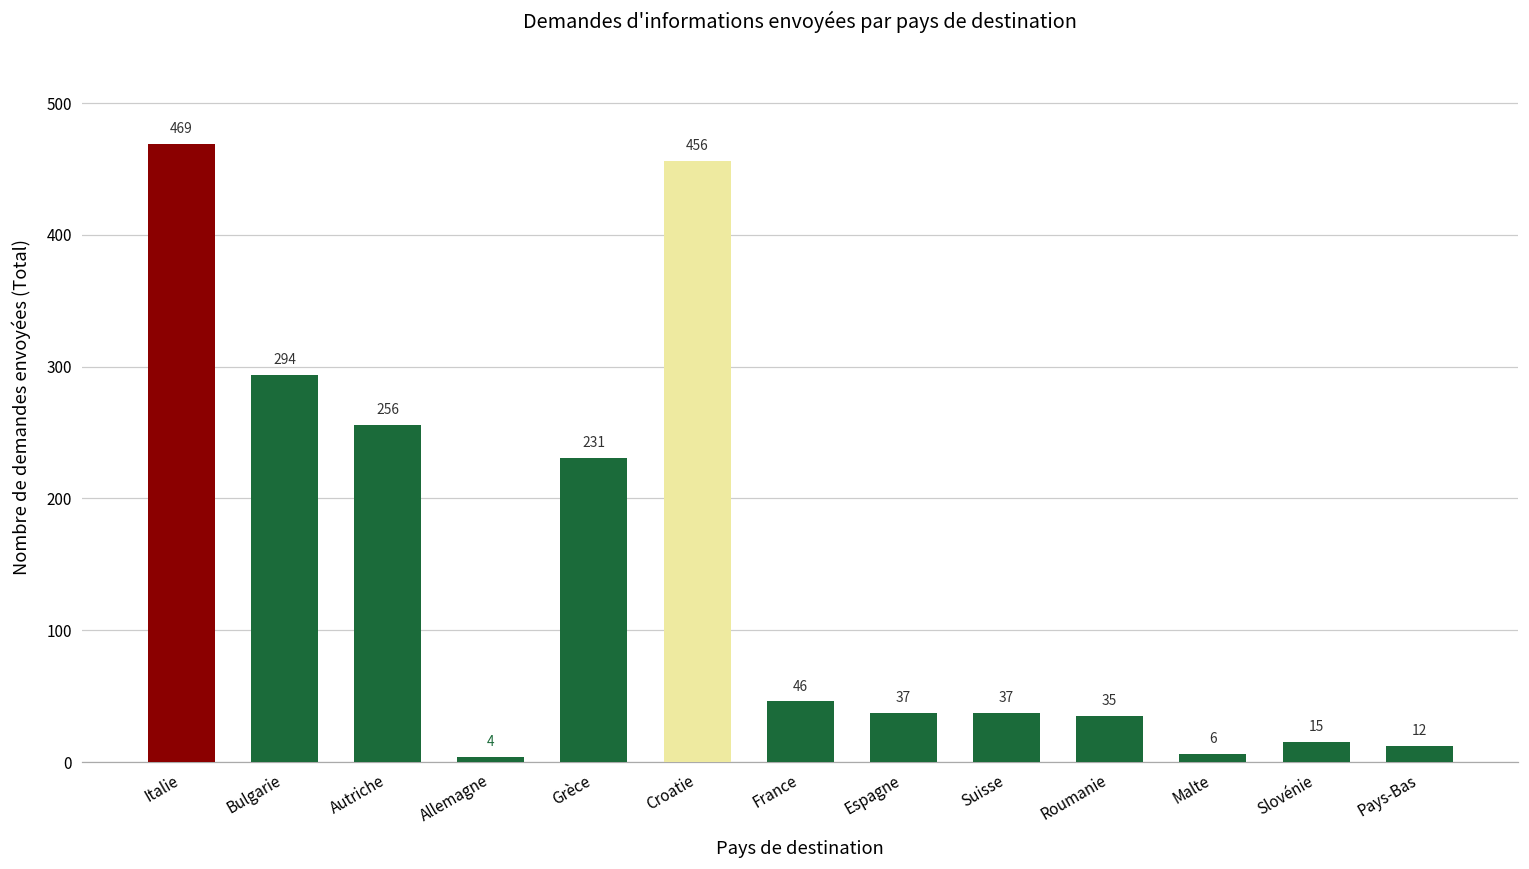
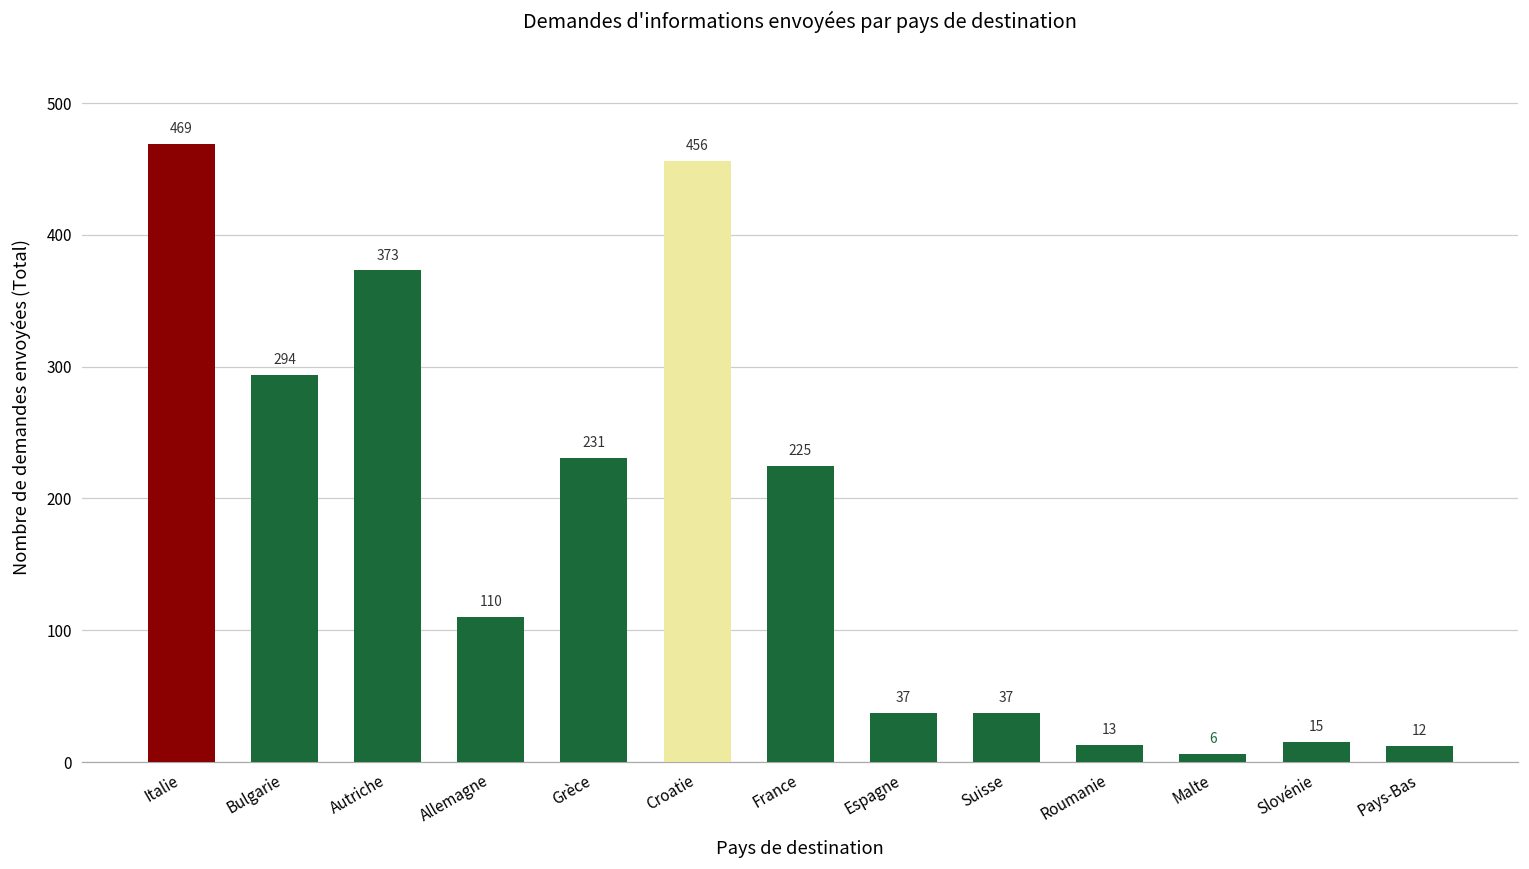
Autriche: 256 -> 373
Allemagne: 4 -> 110
France: 46 -> 225
Roumanie: 35 -> 13
